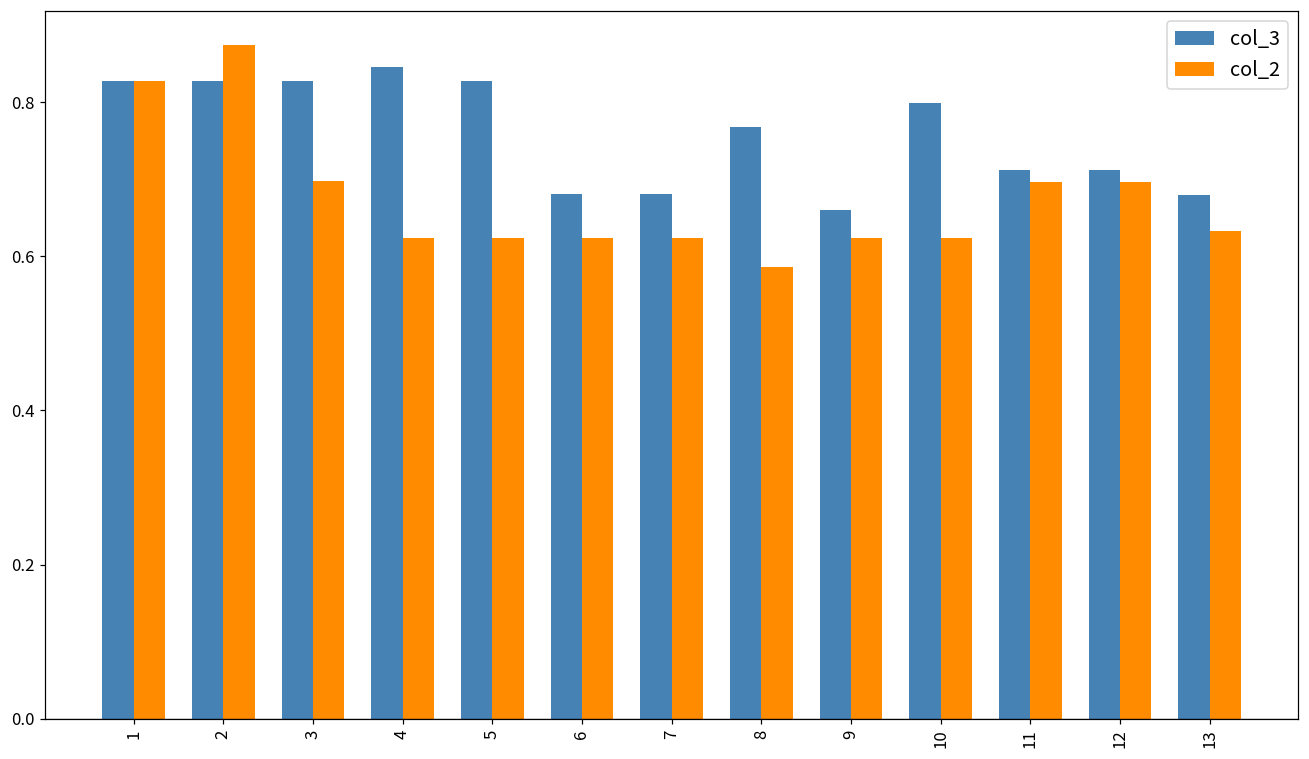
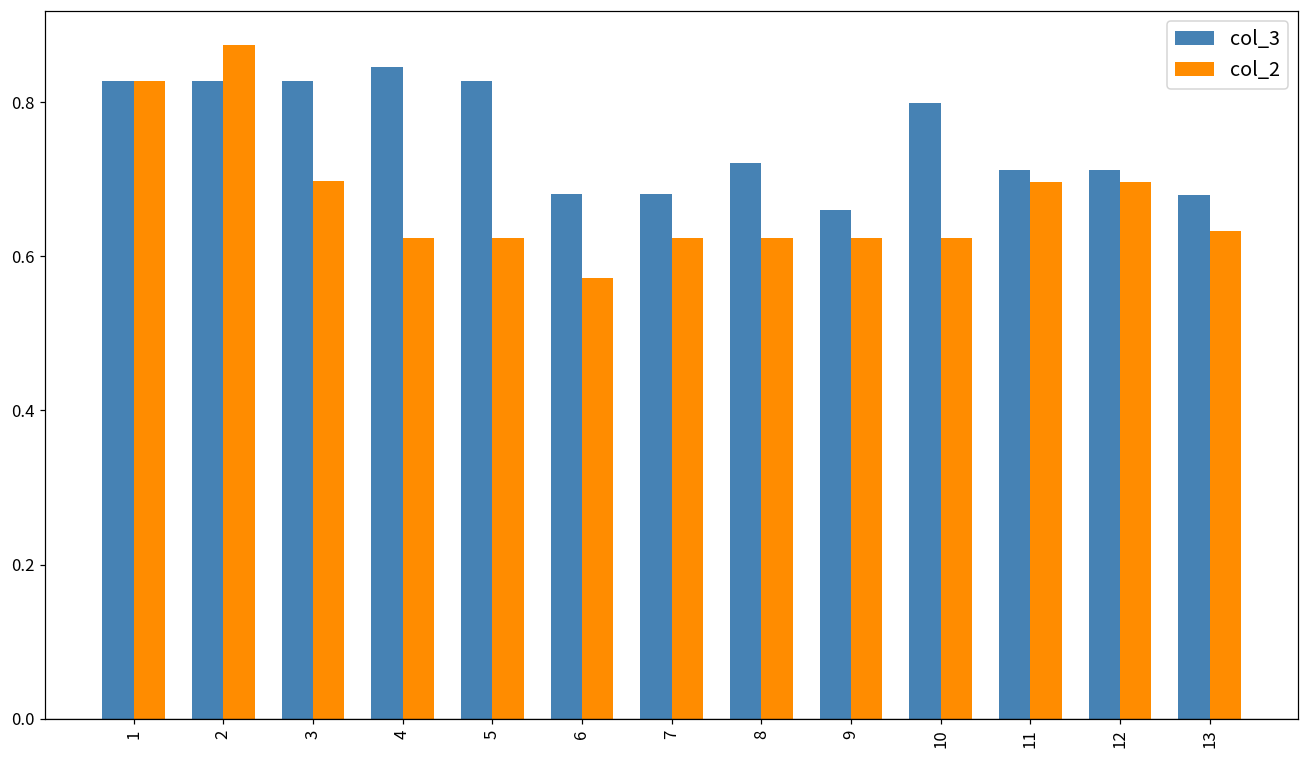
col_2, 6: 0.62 -> 0.57
col_3, 8: 0.77 -> 0.72
col_2, 8: 0.59 -> 0.62
